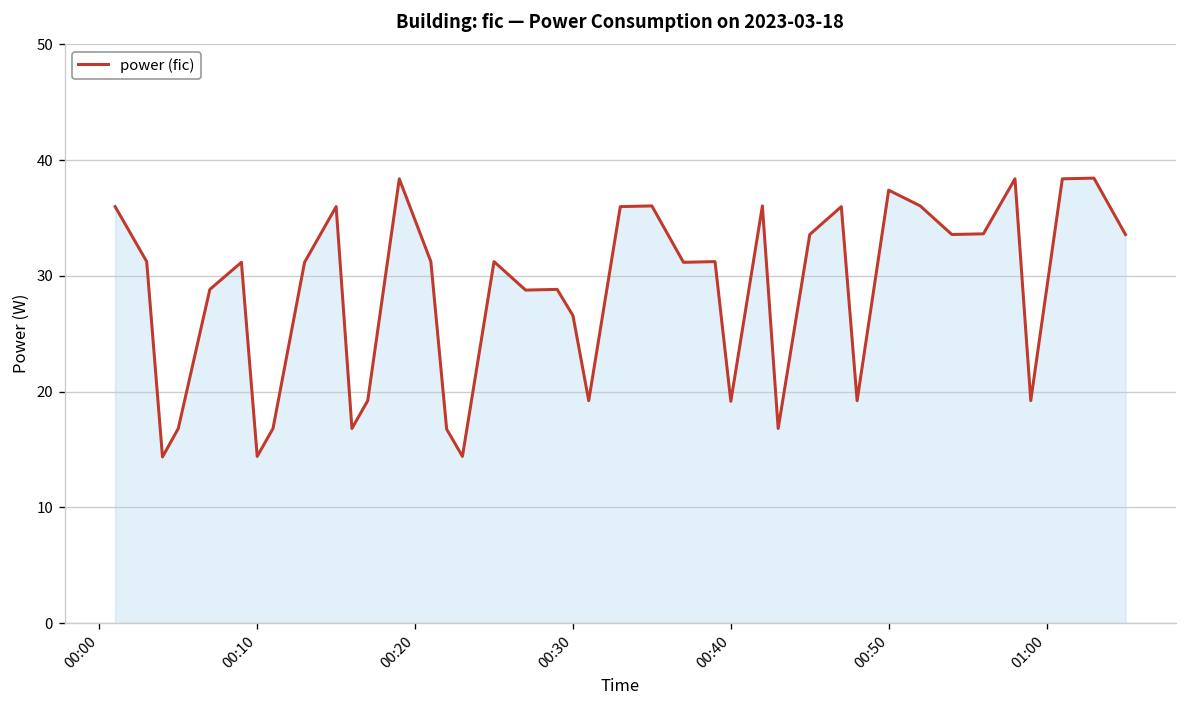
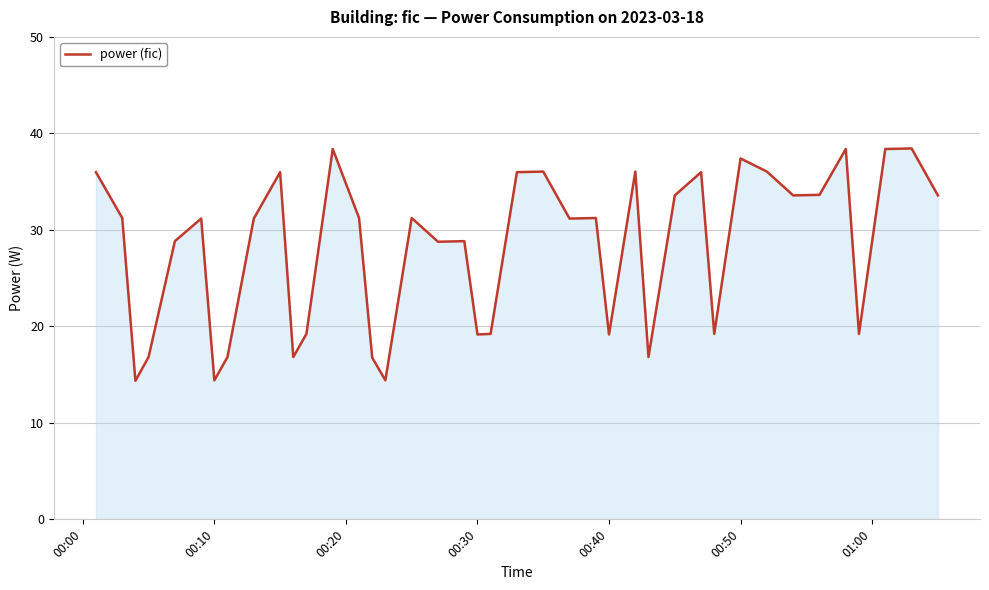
00:30: 27 -> 19
